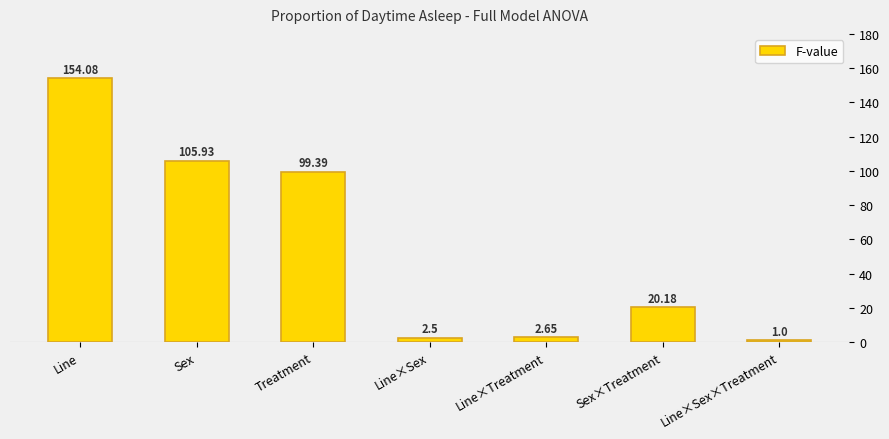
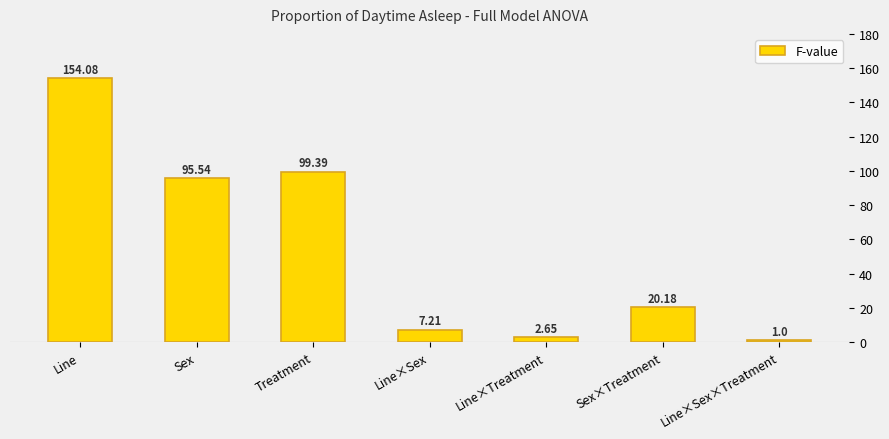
Sex: 105.93 -> 95.54
Line×Sex: 2.5 -> 7.21
